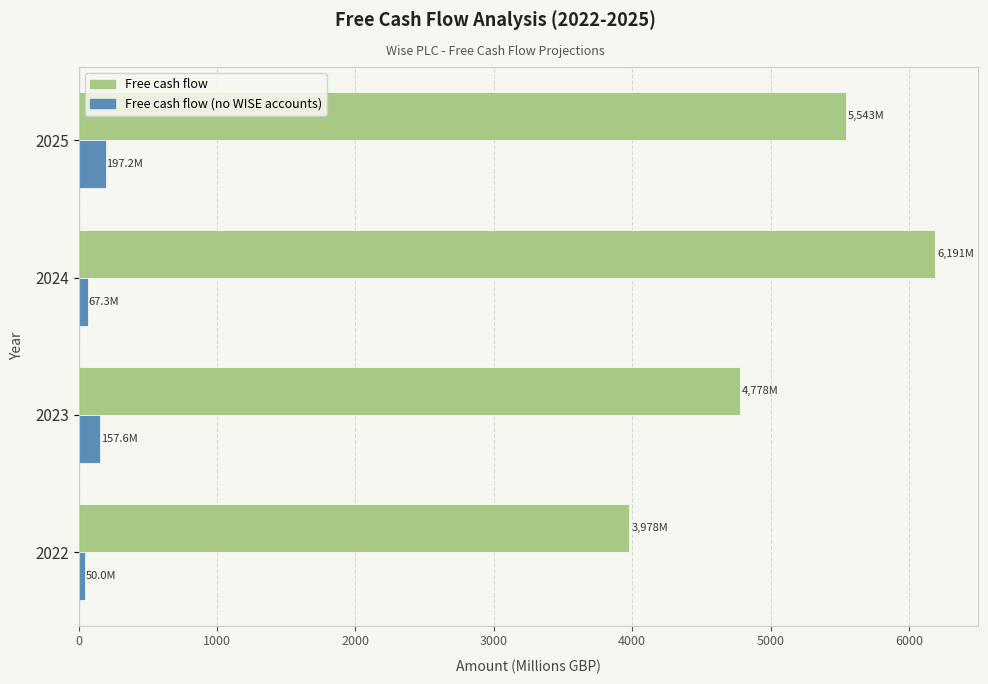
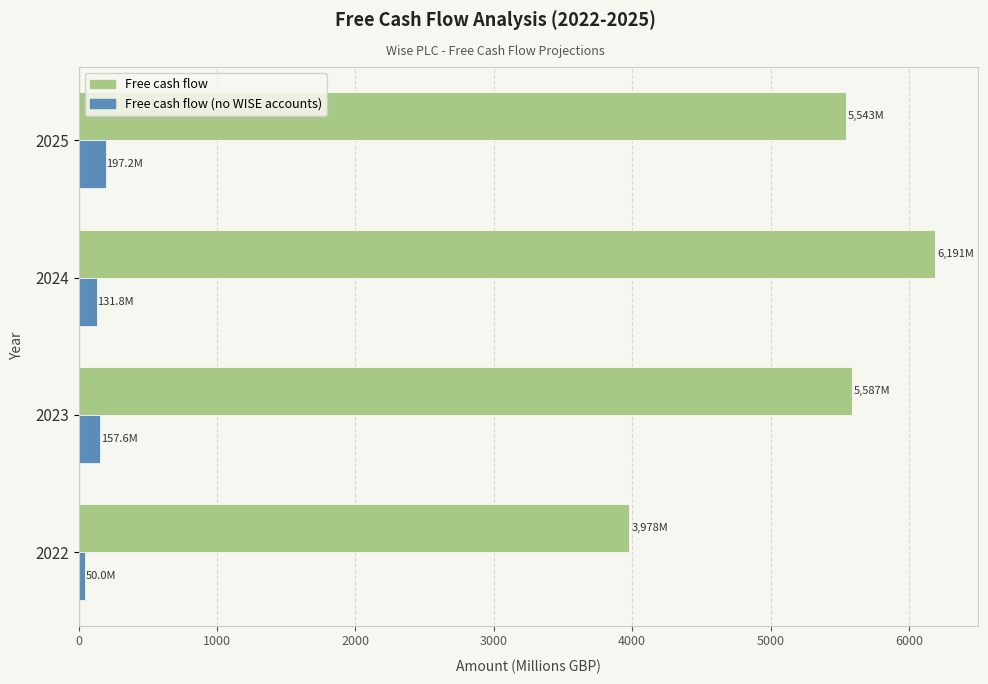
Free cash flow (no WISE accounts), 2024: 67.3M -> 131.8M
Free cash flow, 2023: 4,778M -> 5,587M
